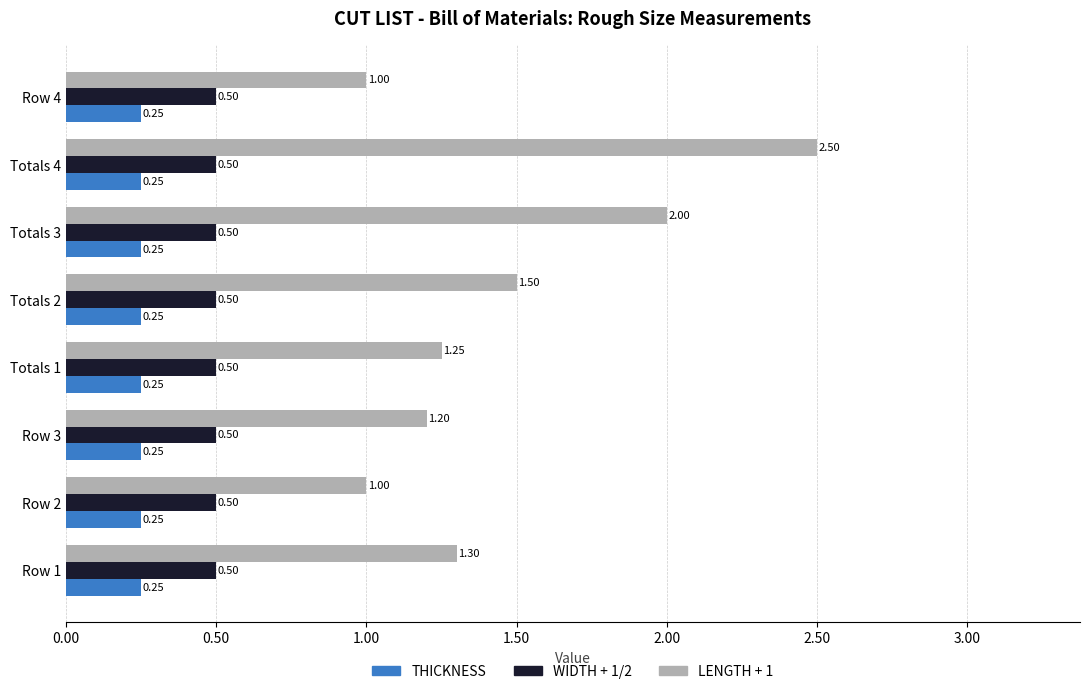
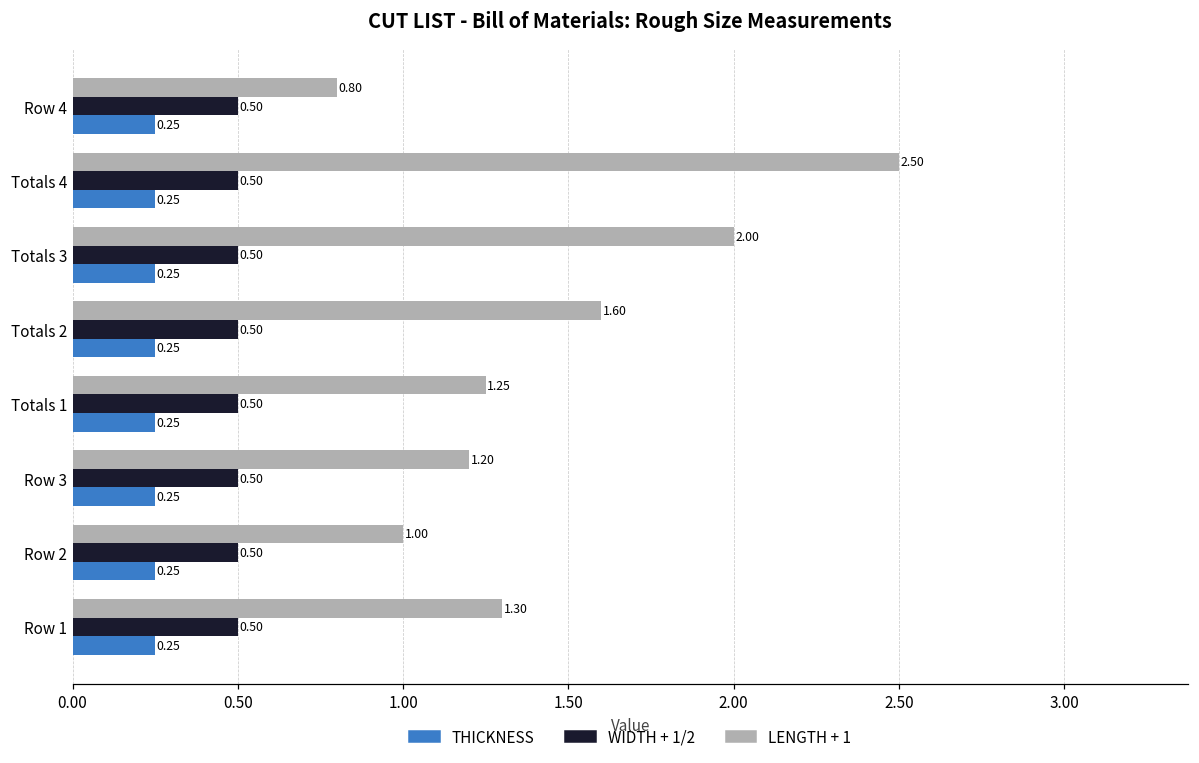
LENGTH + 1, Row 4: 1.00 -> 0.80
LENGTH + 1, Totals 2: 1.50 -> 1.60
